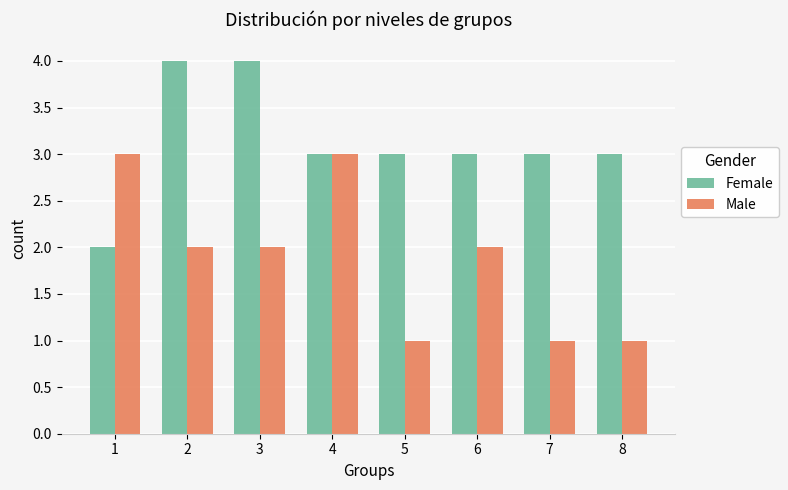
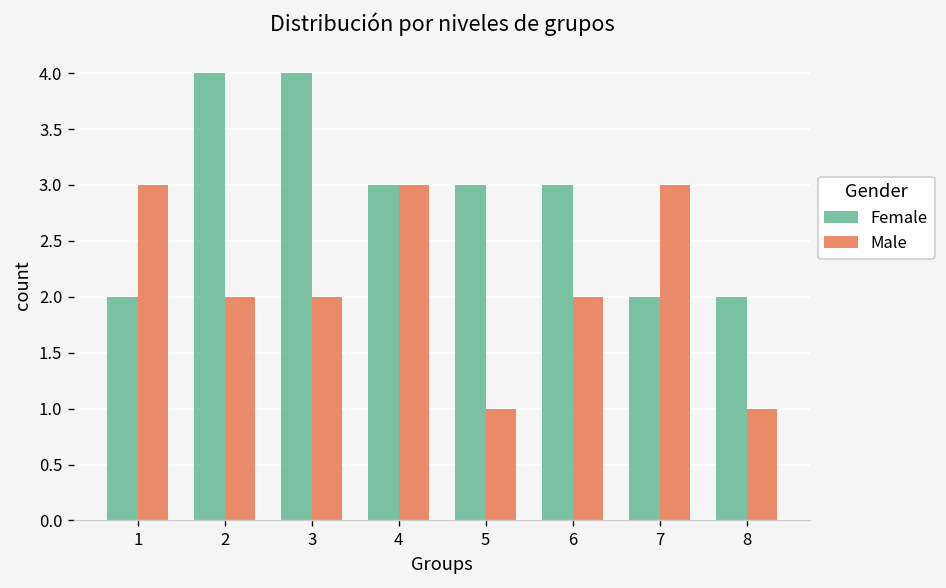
Female, 7: 3 -> 2
Male, 7: 1 -> 3
Female, 8: 3 -> 2
